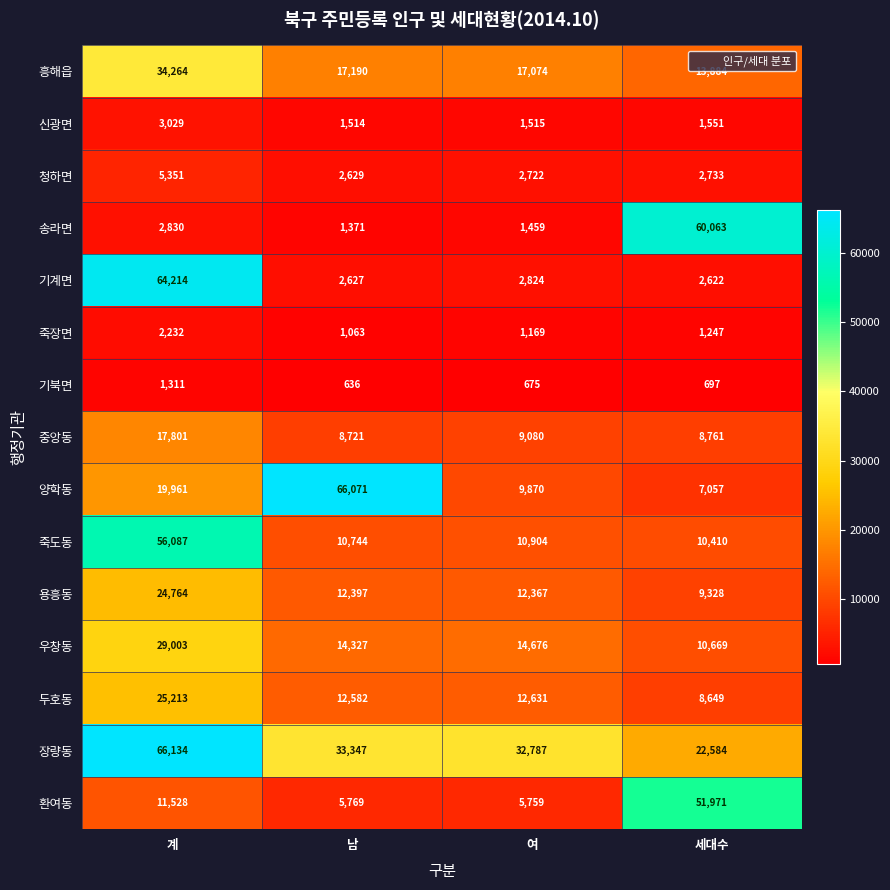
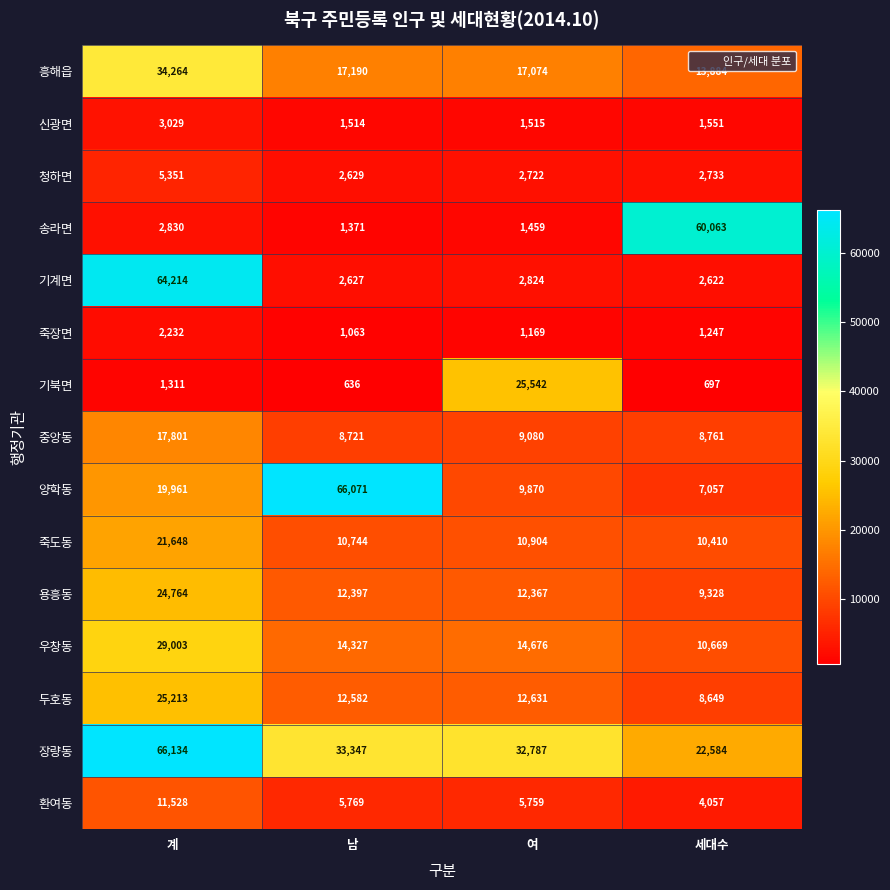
기북면, 여: 675 -> 25,542
죽도동, 계: 56,087 -> 21,648
환여동, 세대수: 51,971 -> 4,057
